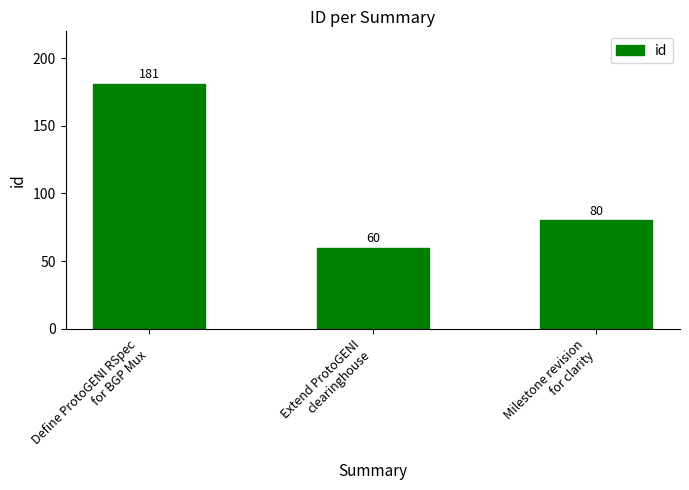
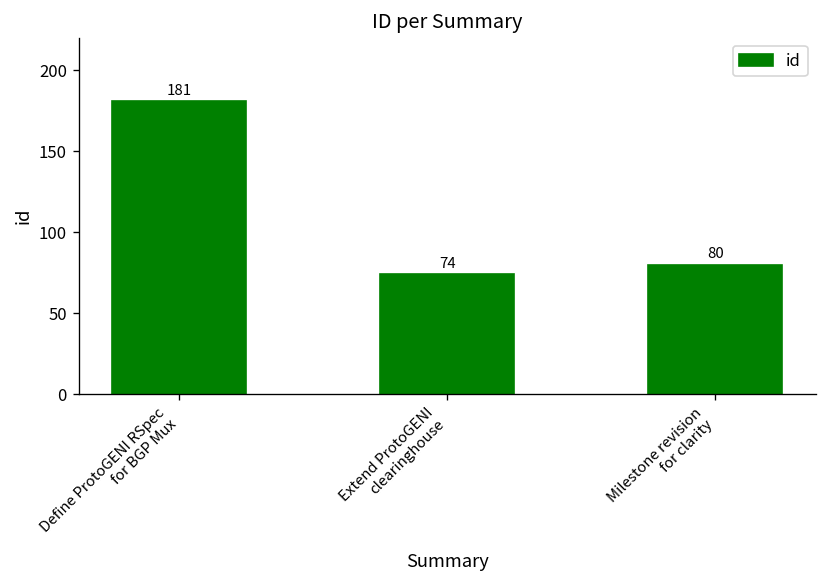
Extend ProtoGENI clearinghouse: 60 -> 74
